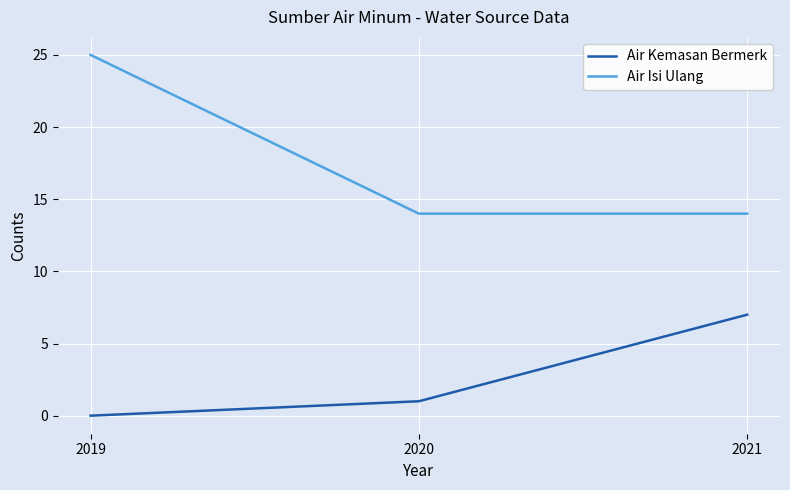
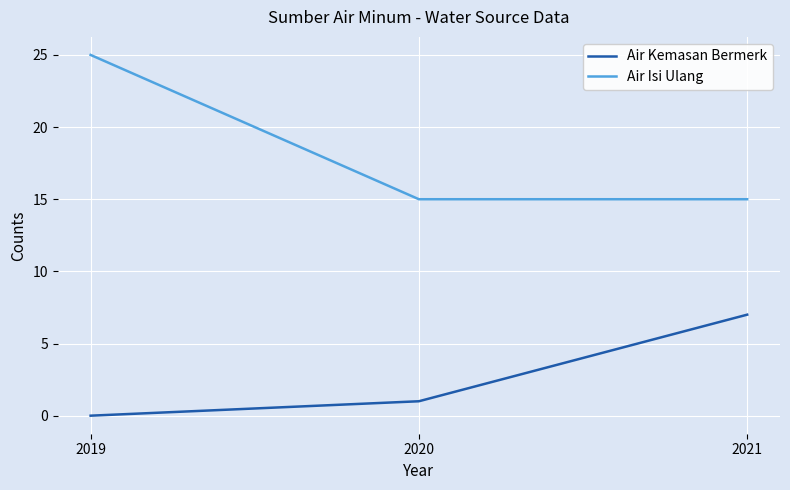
Air Isi Ulang, 2020: 14 -> 15
Air Isi Ulang, 2021: 14 -> 15
